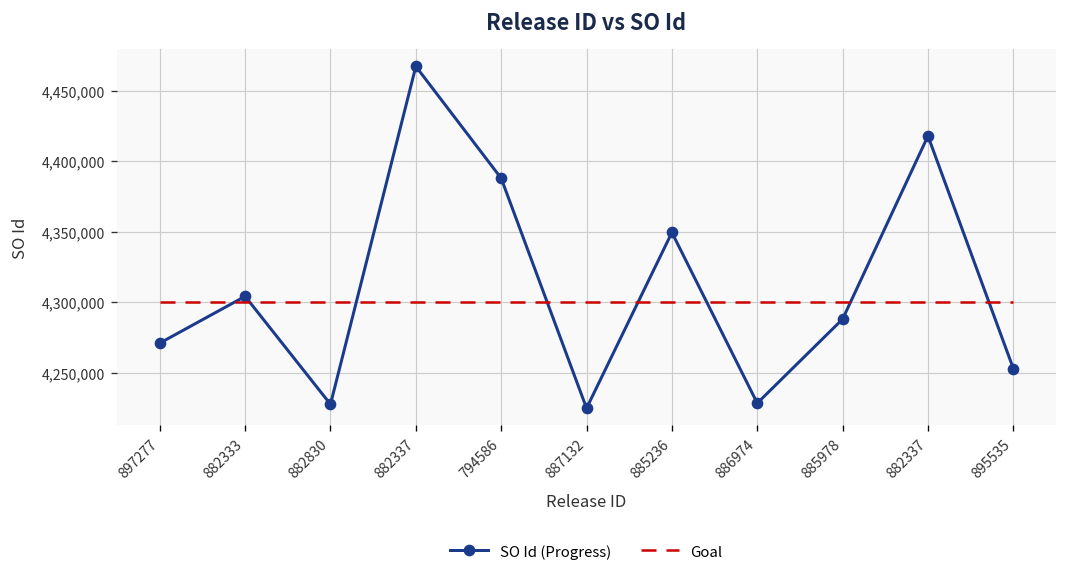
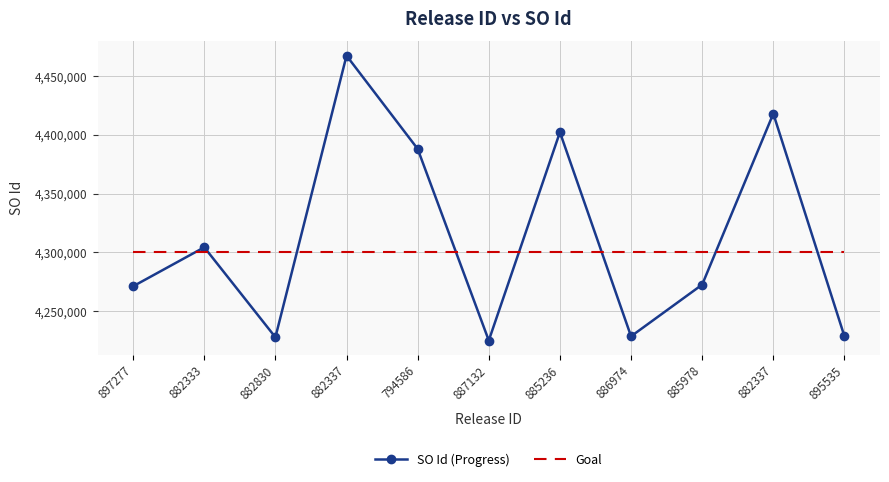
SO Id (Progress), 885236: 4,350,000 -> 4,402,000
SO Id (Progress), 885978: 4,288,000 -> 4,273,000
SO Id (Progress), 895535: 4,253,000 -> 4,229,000
